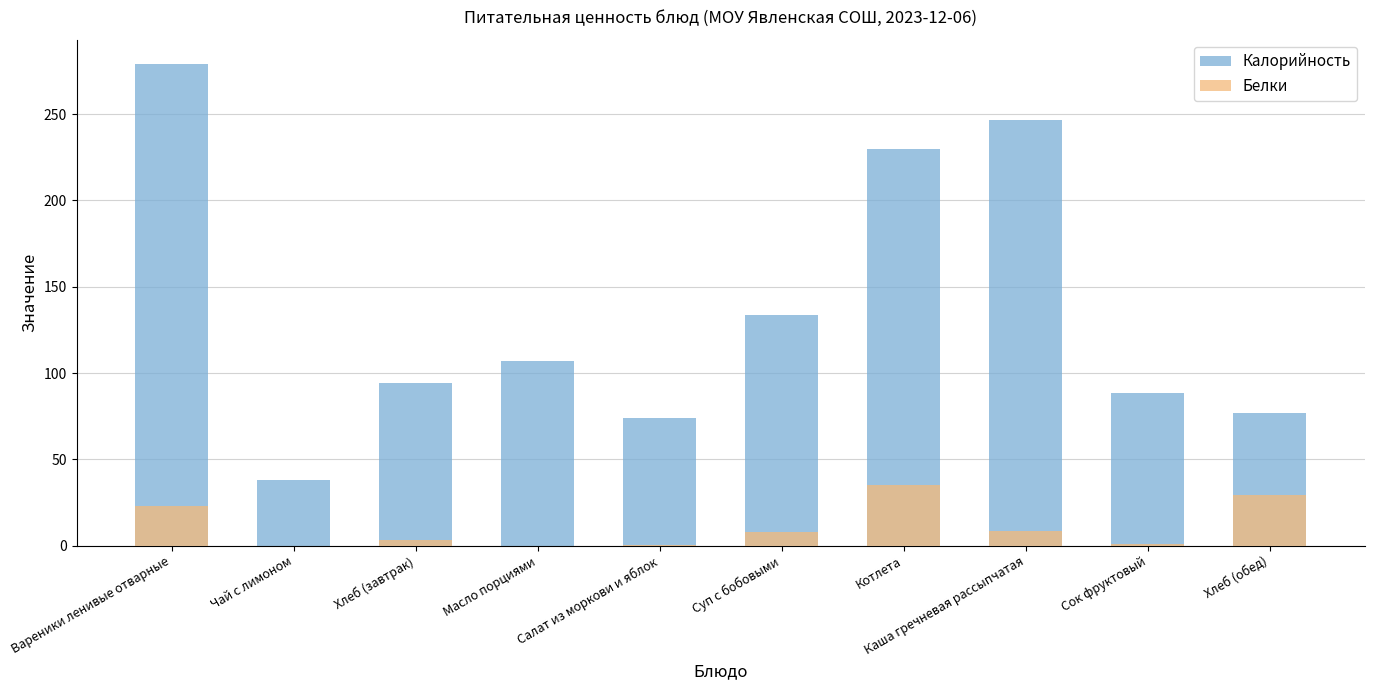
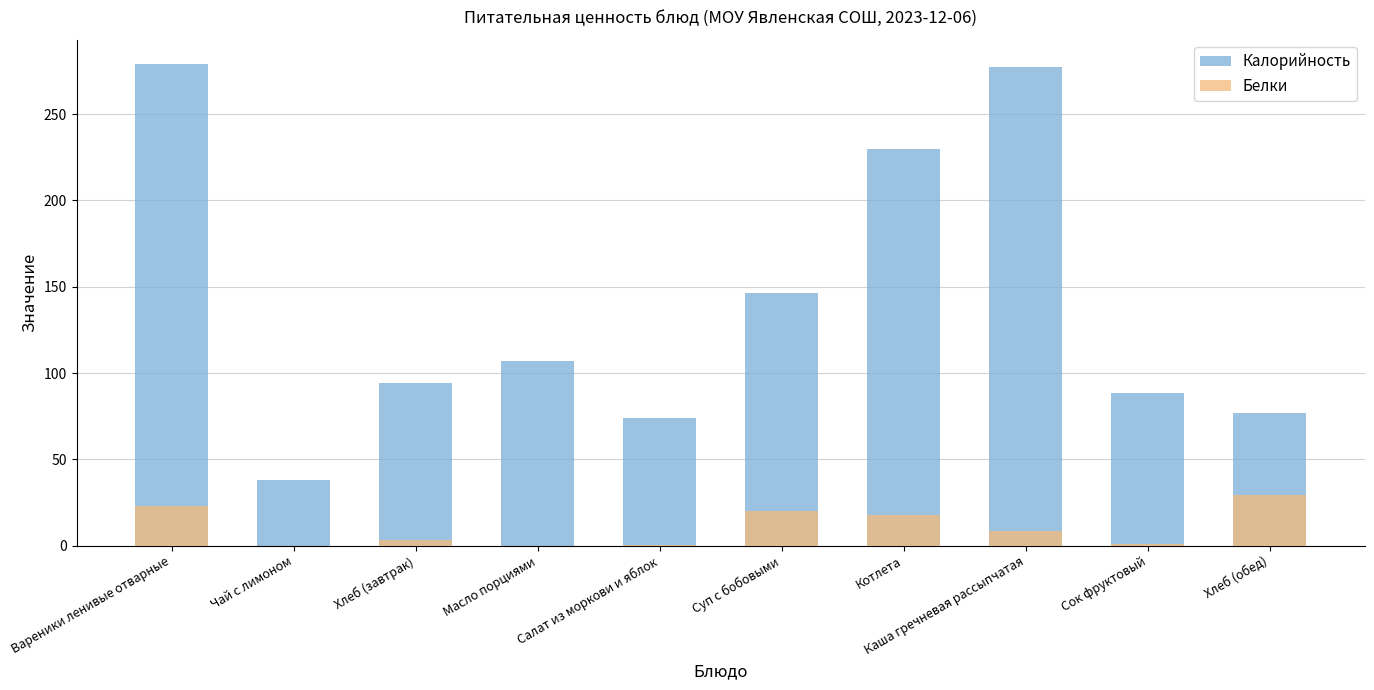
Калорийность, Суп с бобовыми: 134 -> 147
Белки, Суп с бобовыми: 8 -> 20
Белки, Котлета: 35 -> 18
Калорийность, Каша гречневая рассыпчатая: 247 -> 277
